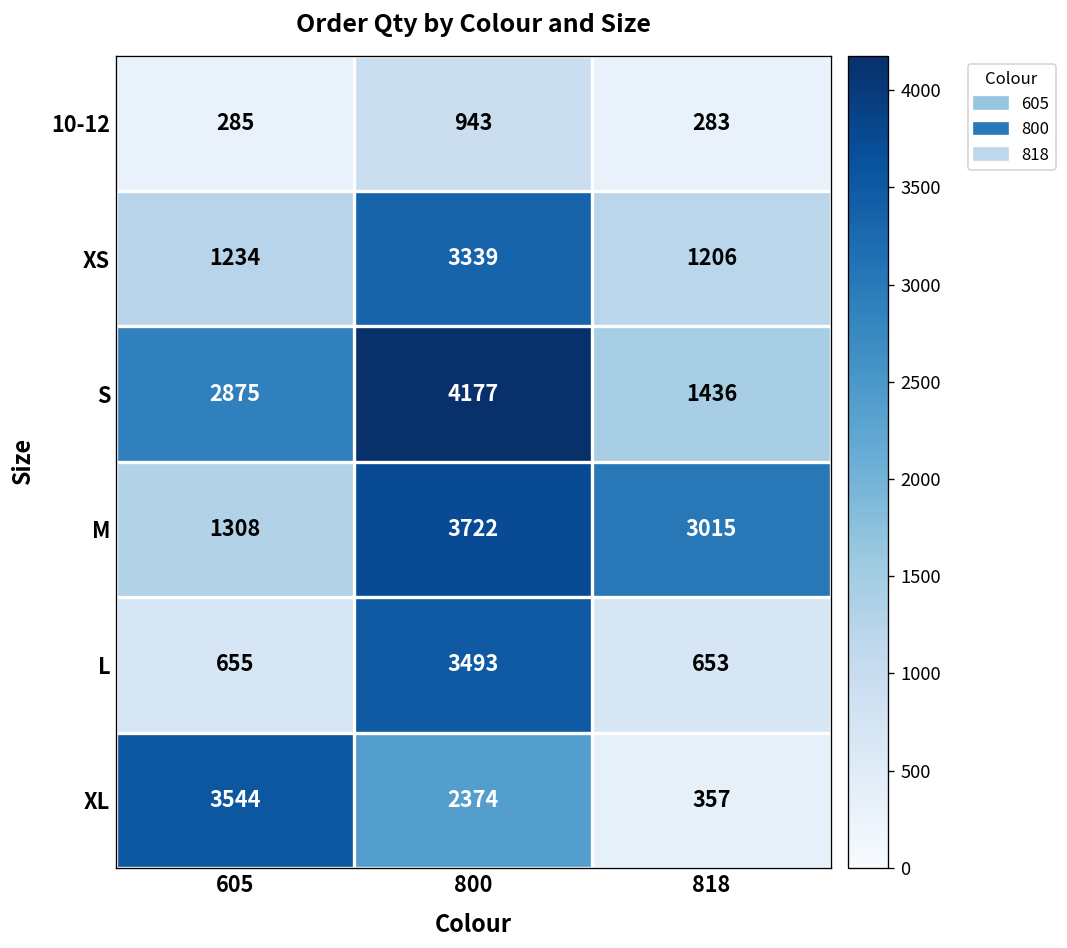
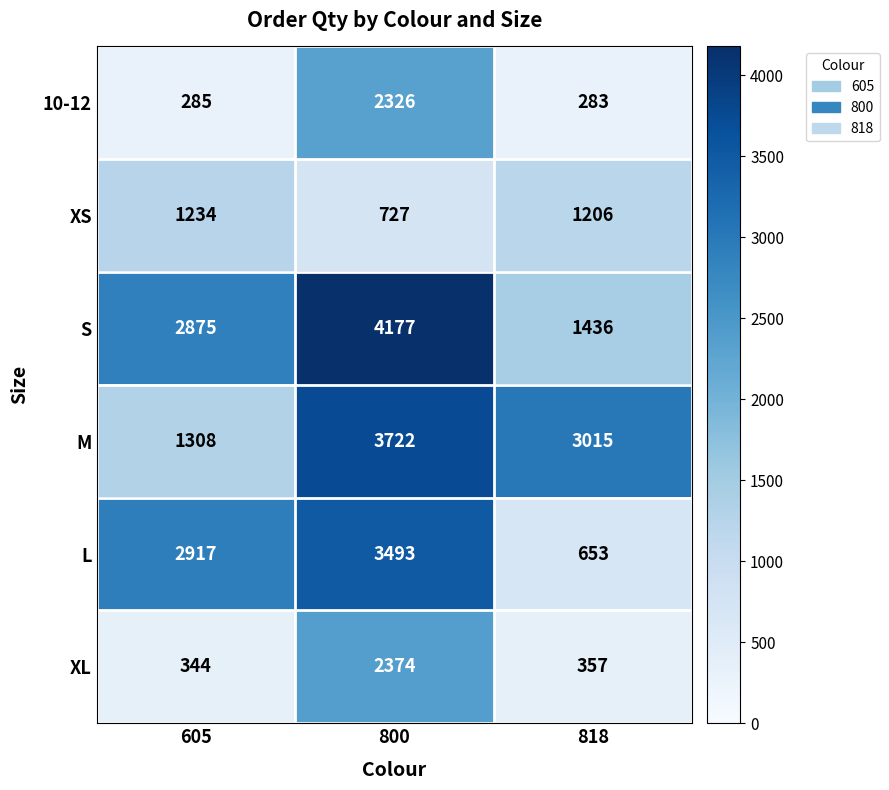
10-12, 800: 943 -> 2326
XS, 800: 3339 -> 727
L, 605: 655 -> 2917
XL, 605: 3544 -> 344
